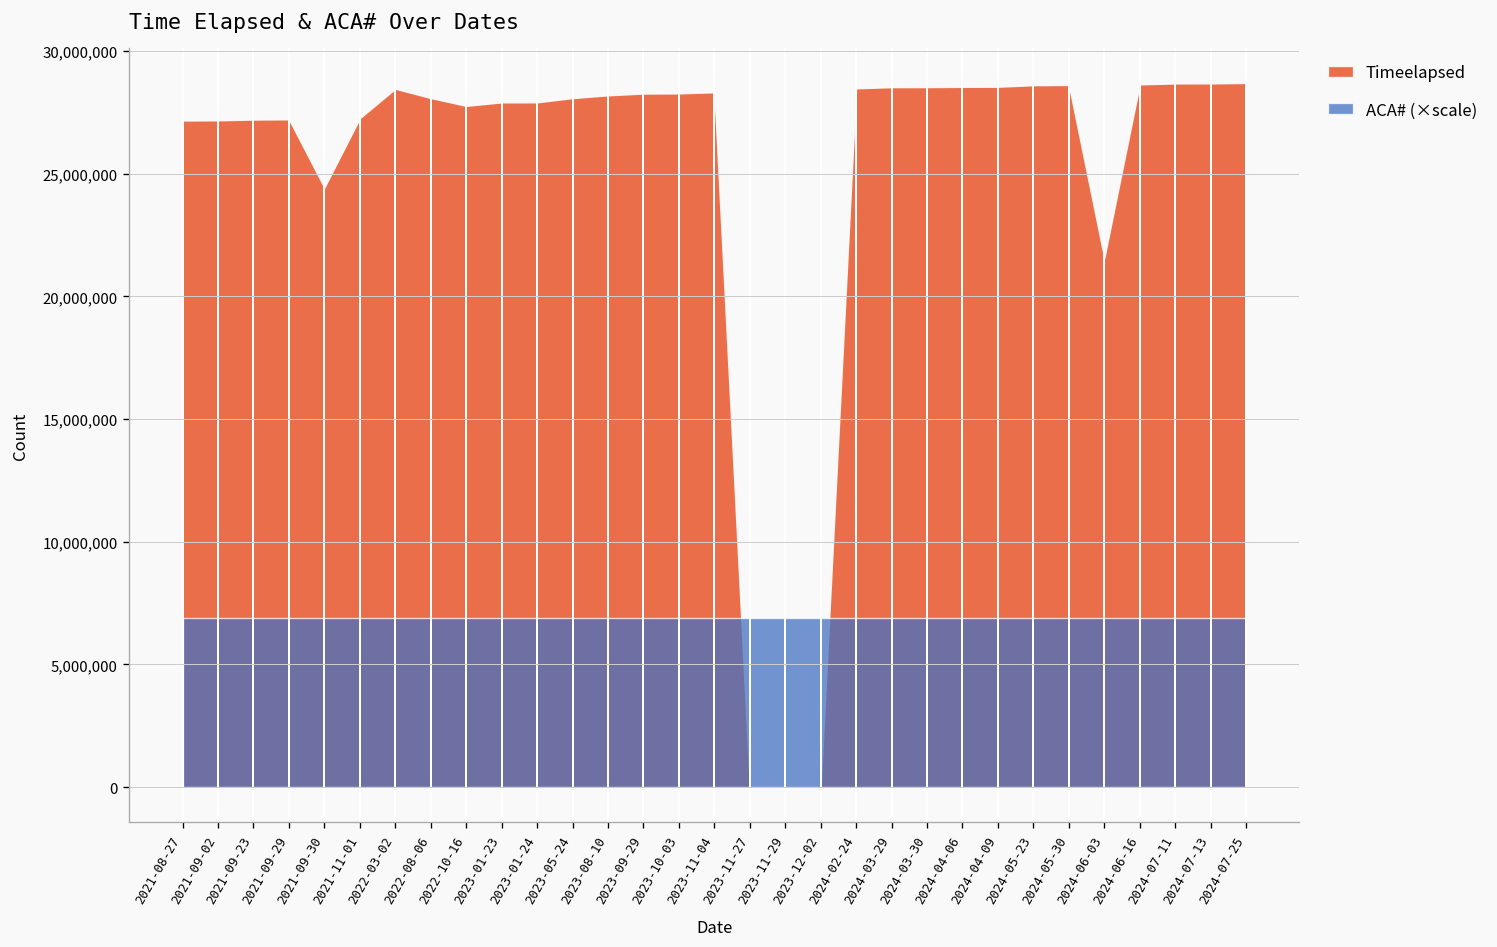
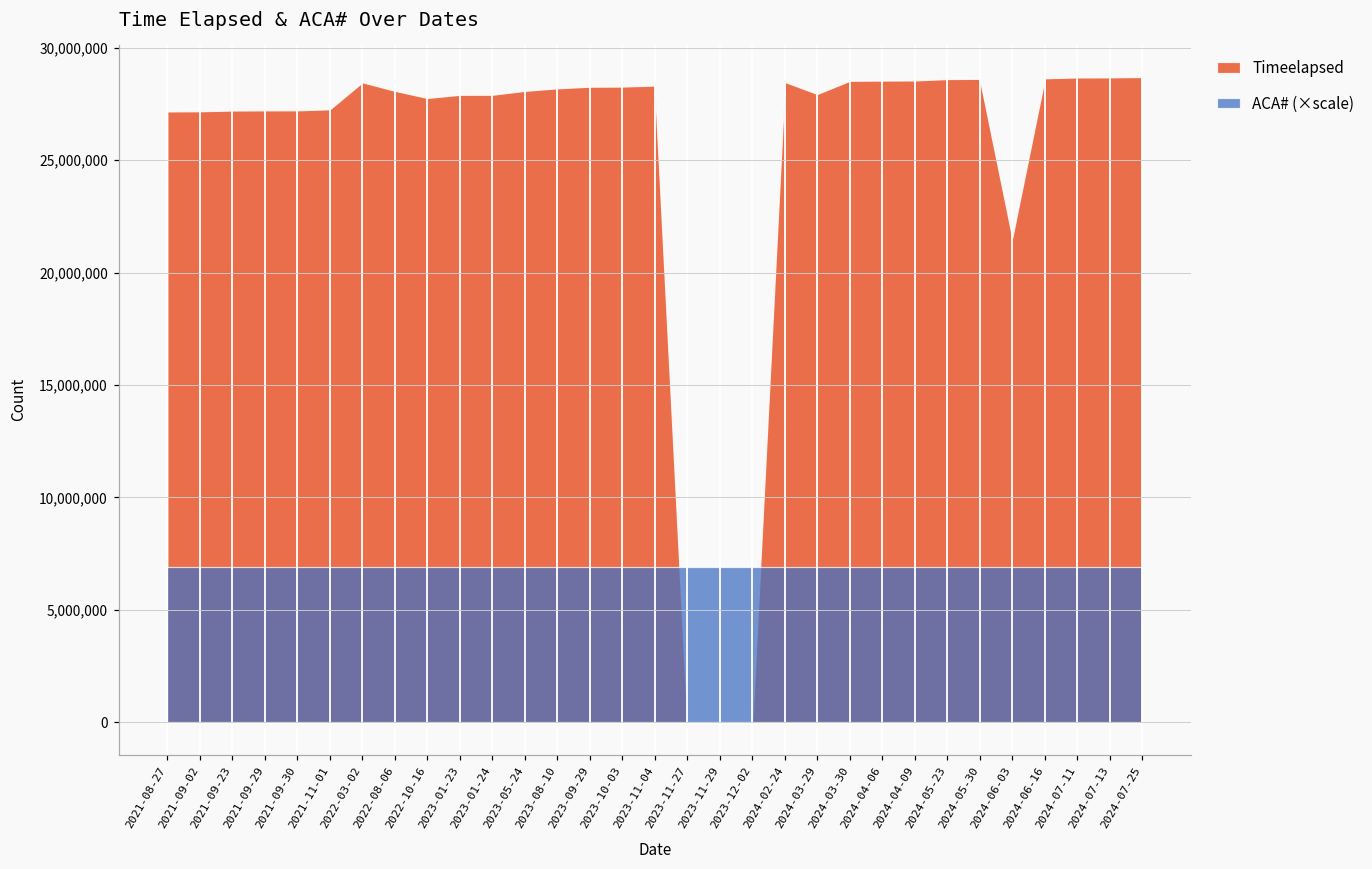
Timeelapsed, 2021-09-30: 24,400,000 -> 27,200,000
Timeelapsed, 2024-03-29: 28,500,000 -> 27,900,000
